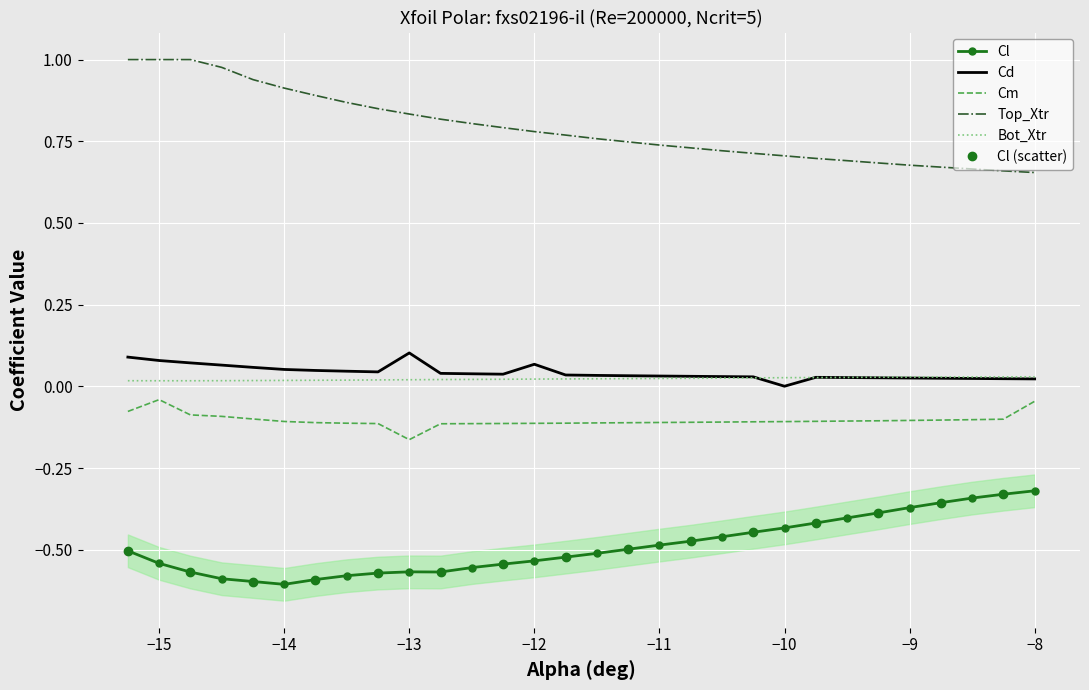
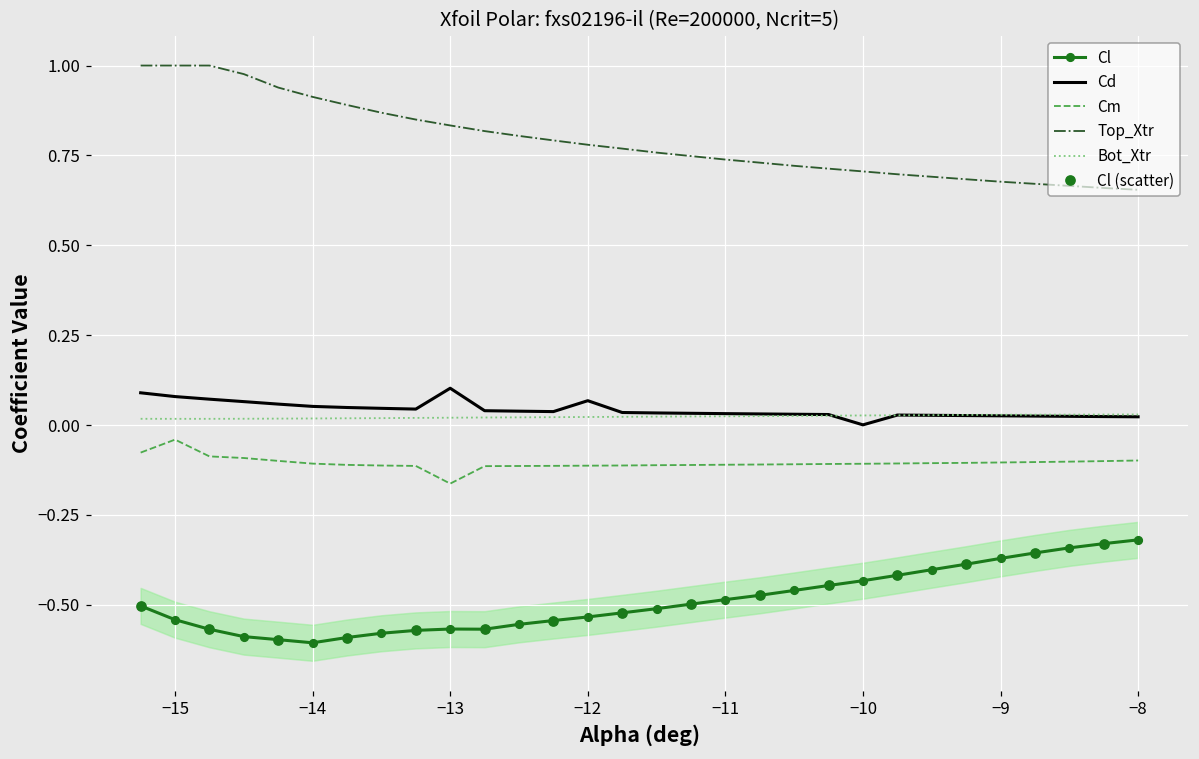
Cm, −8: -0.05 -> -0.10
